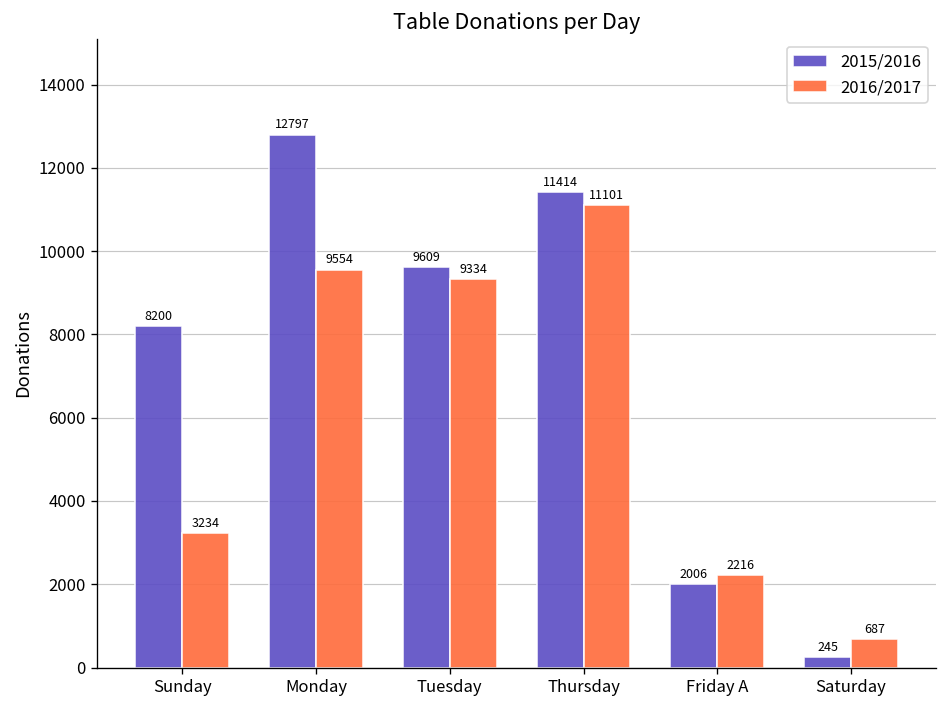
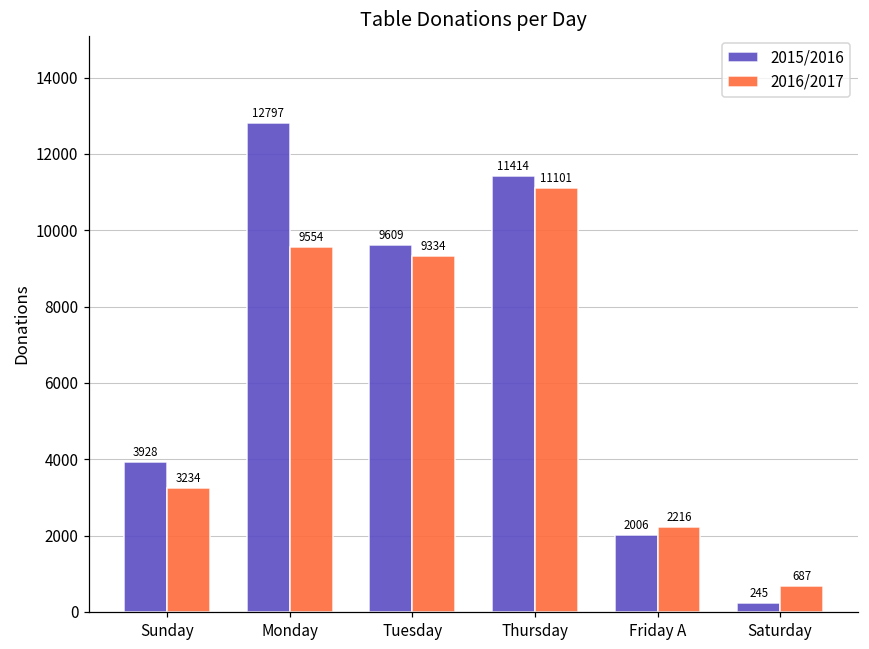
2015/2016, Sunday: 8200 -> 3928
